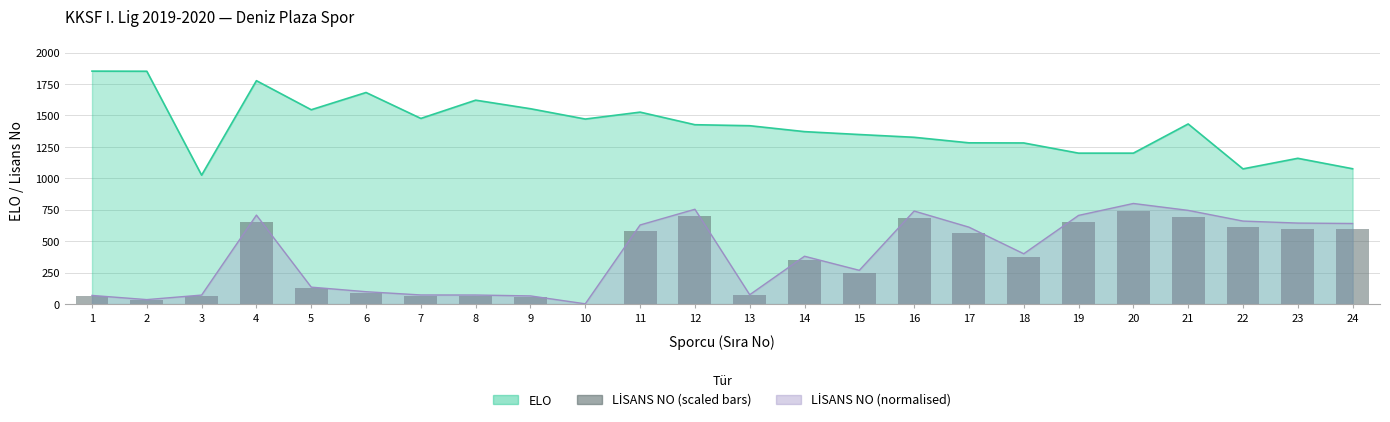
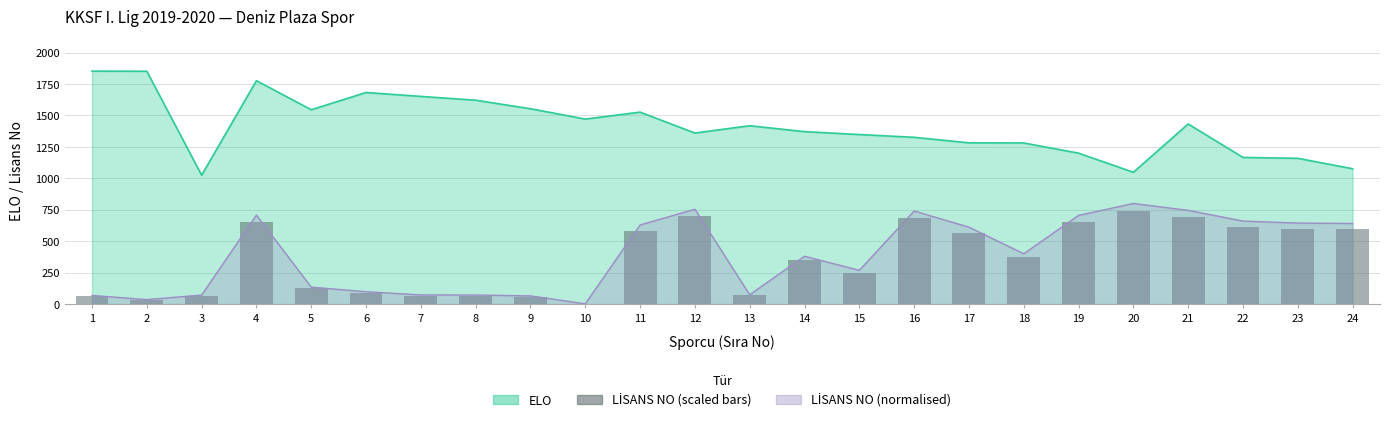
ELO, 7: 1480 -> 1650
ELO, 12: 1430 -> 1360
ELO, 20: 1200 -> 1050
ELO, 22: 1080 -> 1170
